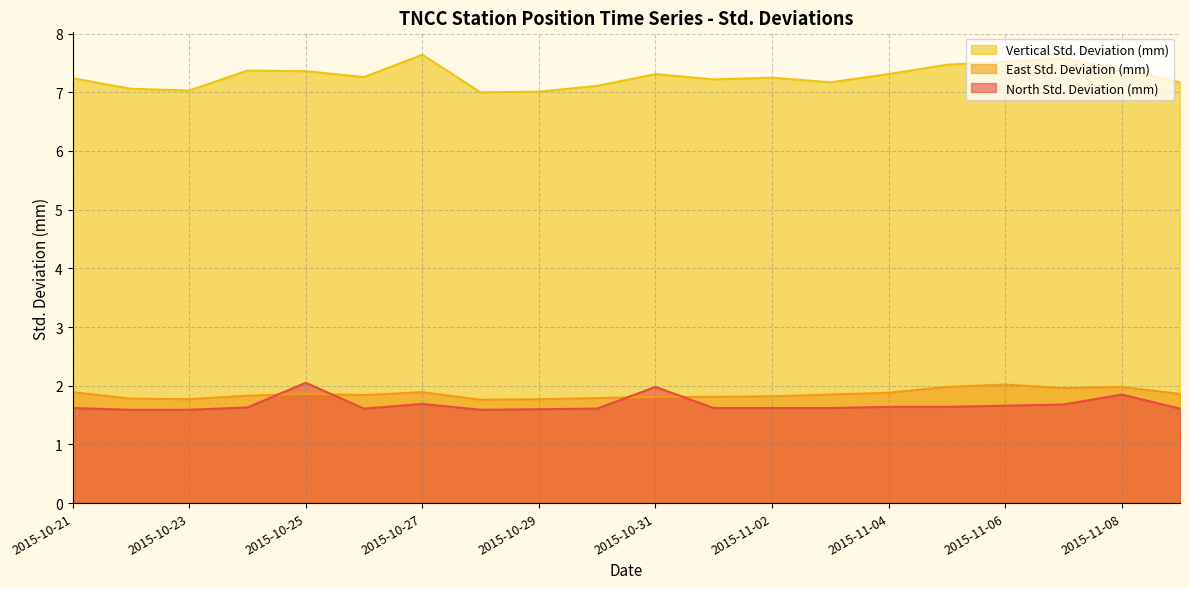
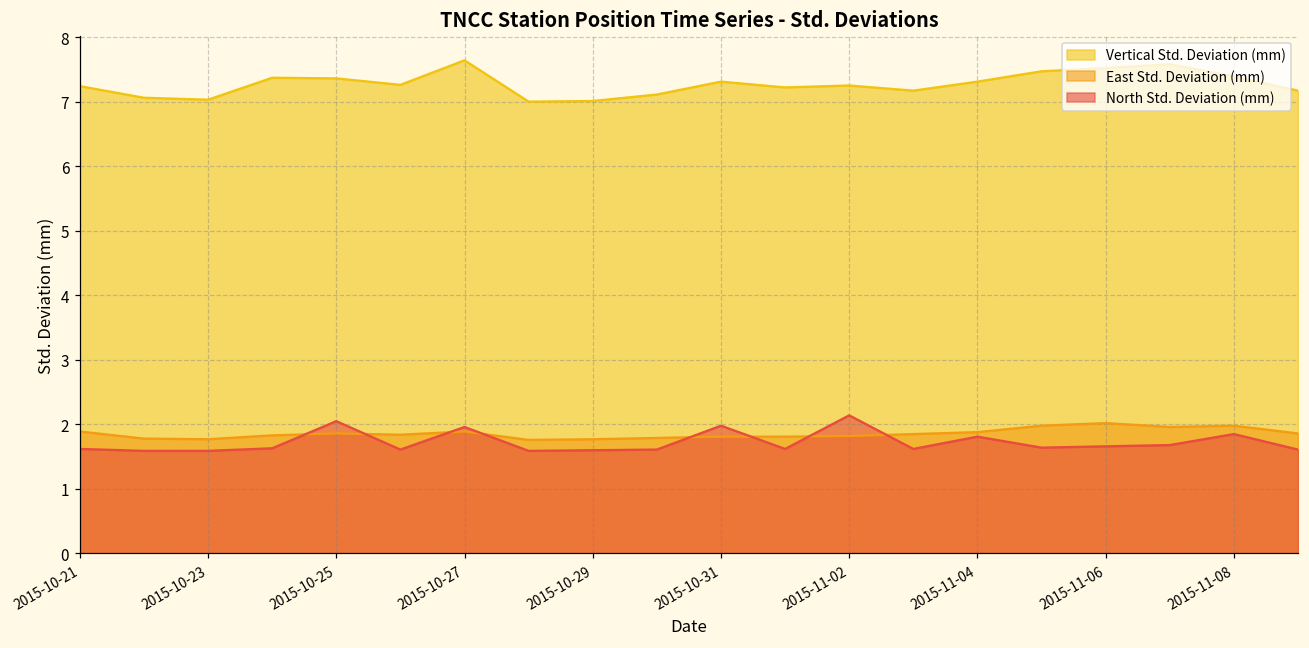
North Std. Deviation (mm), 2015-10-27: 1.7 -> 2.0
North Std. Deviation (mm), 2015-11-02: 1.6 -> 2.1
North Std. Deviation (mm), 2015-11-04: 1.6 -> 1.8
